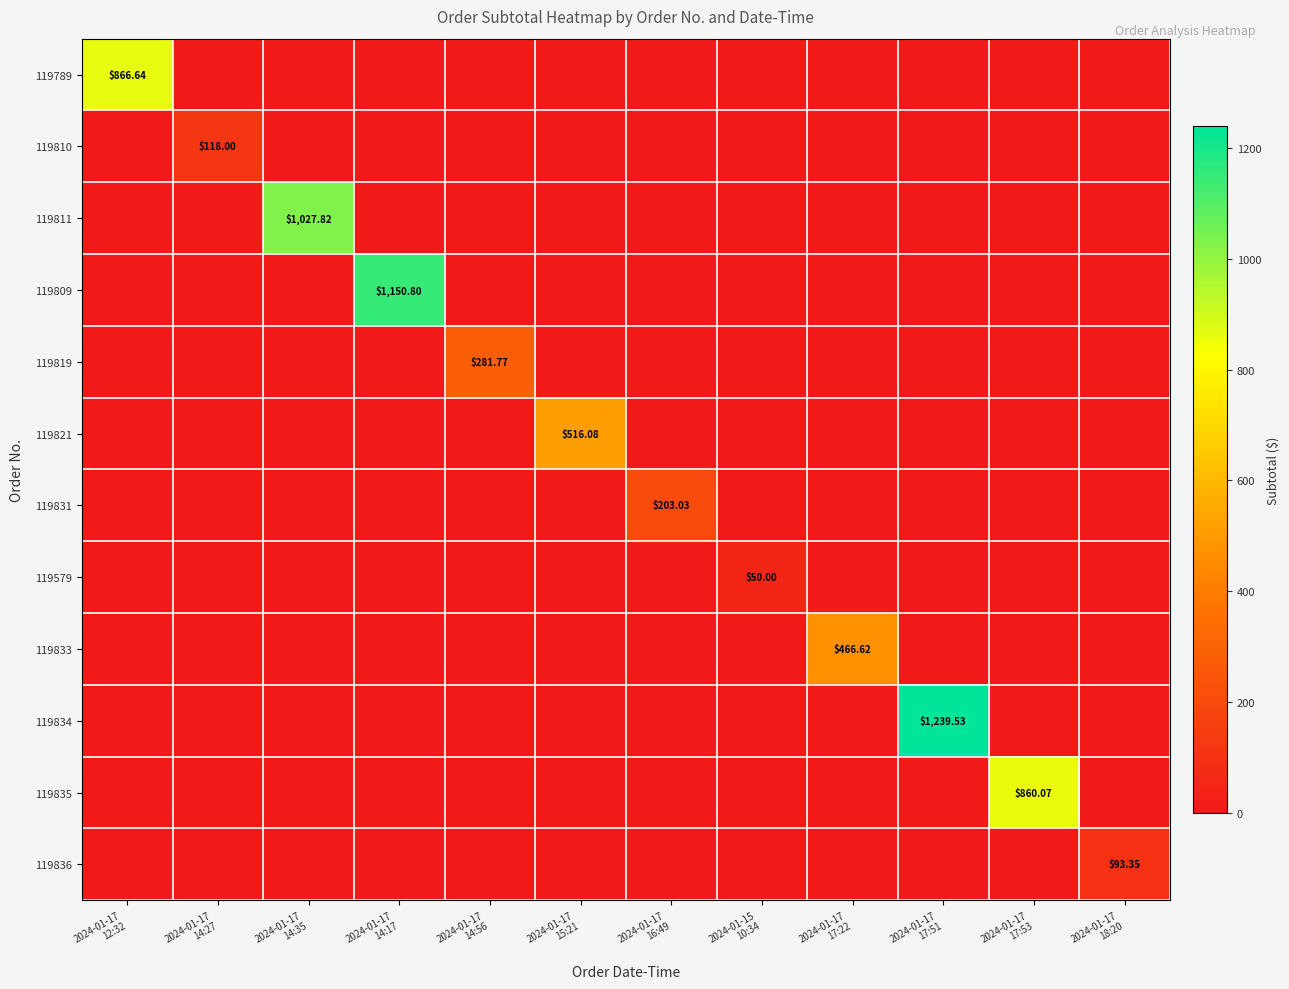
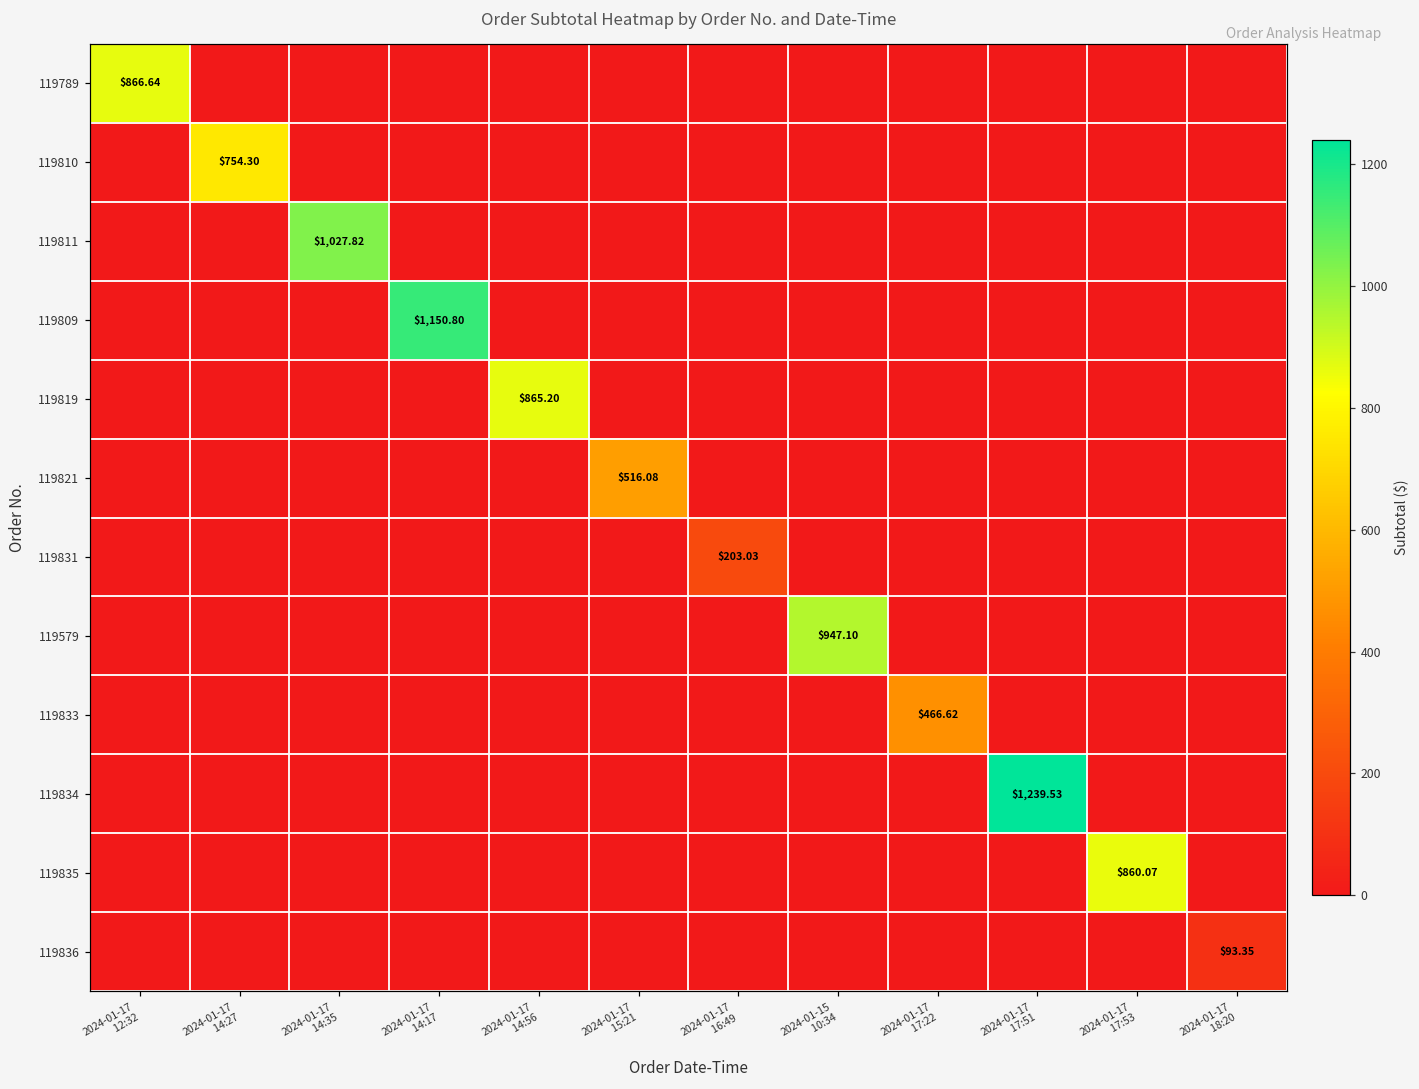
119810, 2024-01-17 14:27: $118.00 -> $754.30
119819, 2024-01-17 14:56: $281.77 -> $865.20
119579, 2024-01-15 10:34: $50.00 -> $947.10
